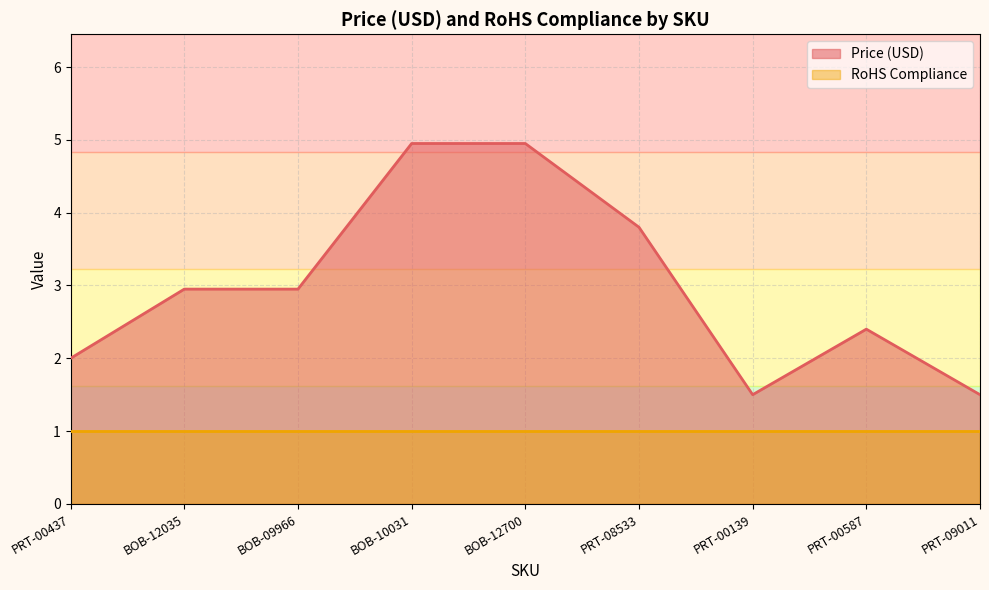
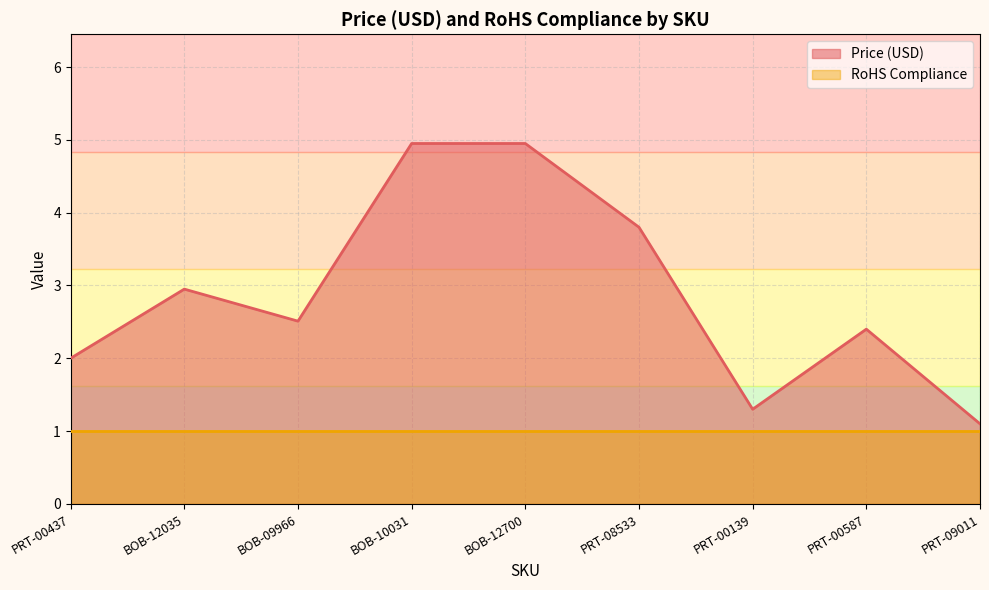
Price (USD), BOB-09966: 3.0 -> 2.5
Price (USD), PRT-00139: 1.5 -> 1.3
Price (USD), PRT-09011: 1.5 -> 1.1
